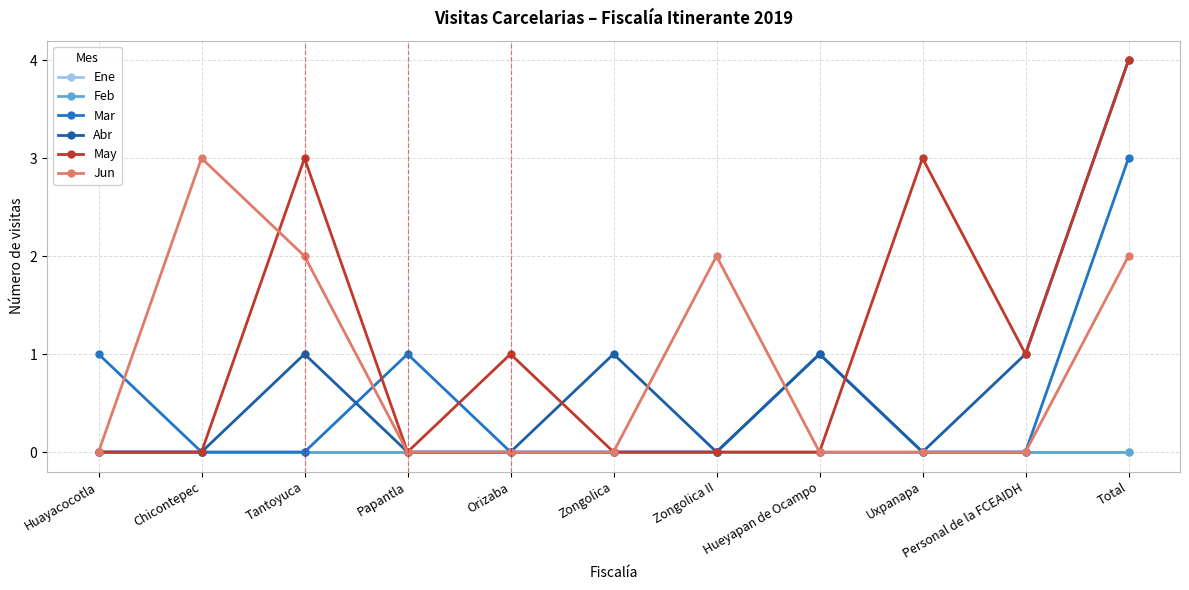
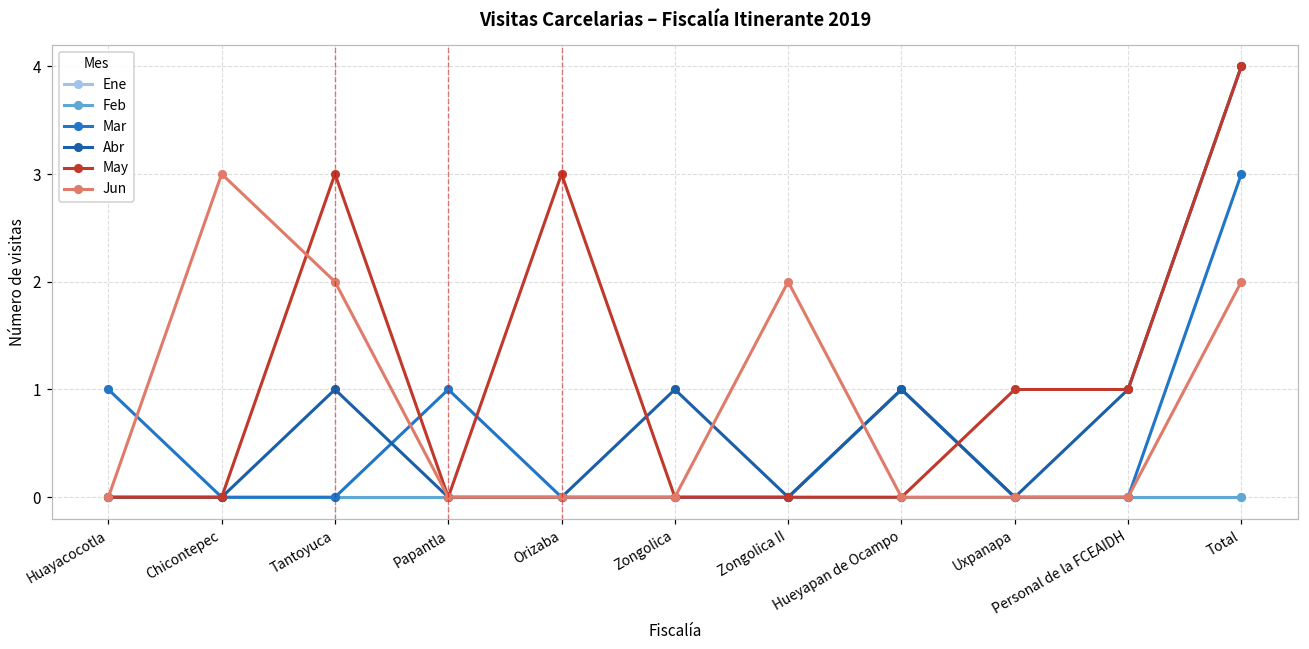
May, Orizaba: 1 -> 3
May, Uxpanapa: 3 -> 1
